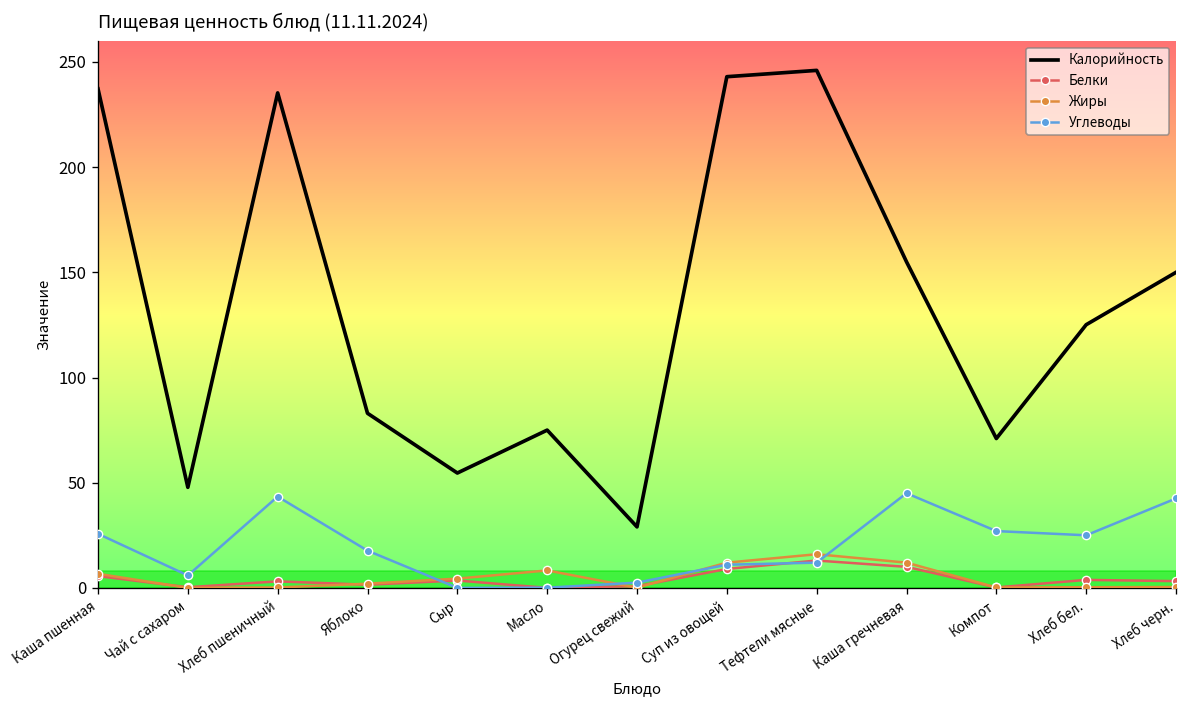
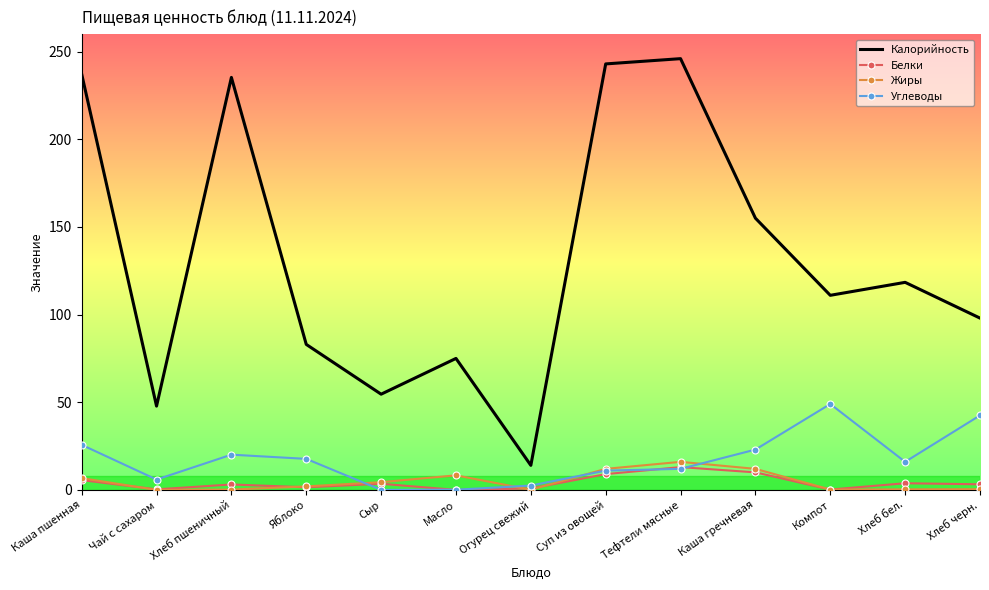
Углеводы, Хлеб пшеничный: 43 -> 20
Калорийность, Огурец свежий: 29 -> 14
Углеводы, Каша гречневая: 45 -> 23
Калорийность, Компот: 71 -> 111
Углеводы, Компот: 27 -> 49
Калорийность, Хлеб бел.: 125 -> 118
Углеводы, Хлеб бел.: 25 -> 16
Калорийность, Хлеб черн.: 150 -> 98
